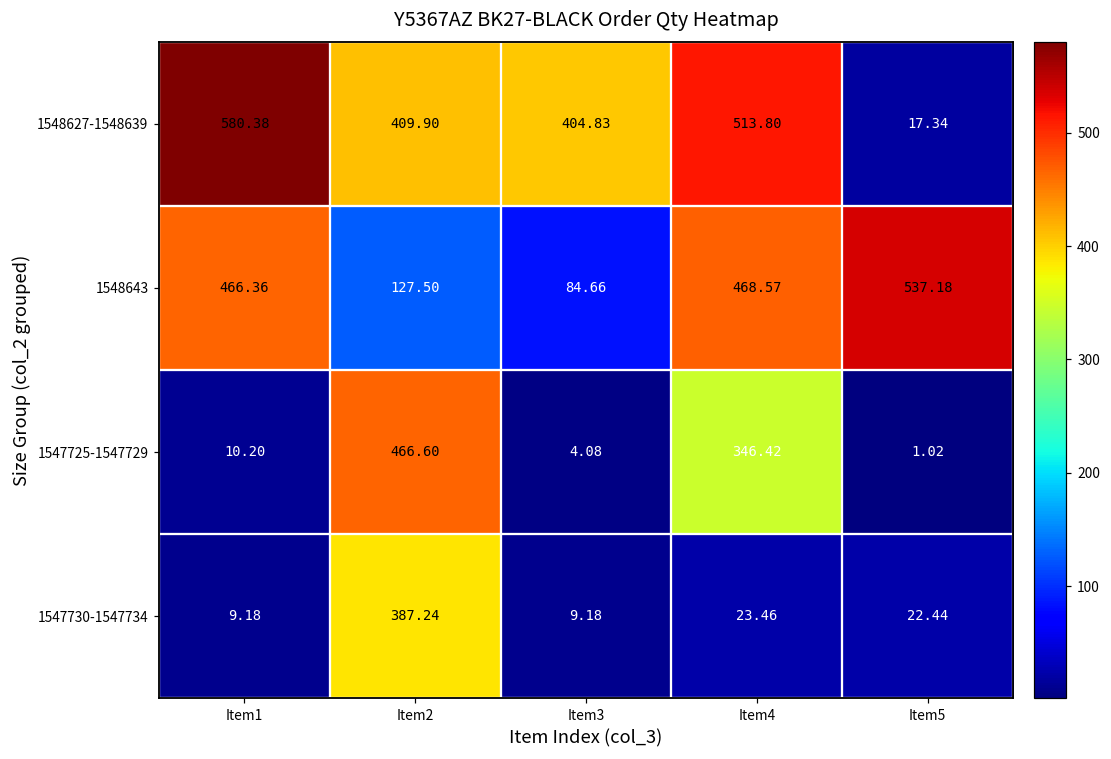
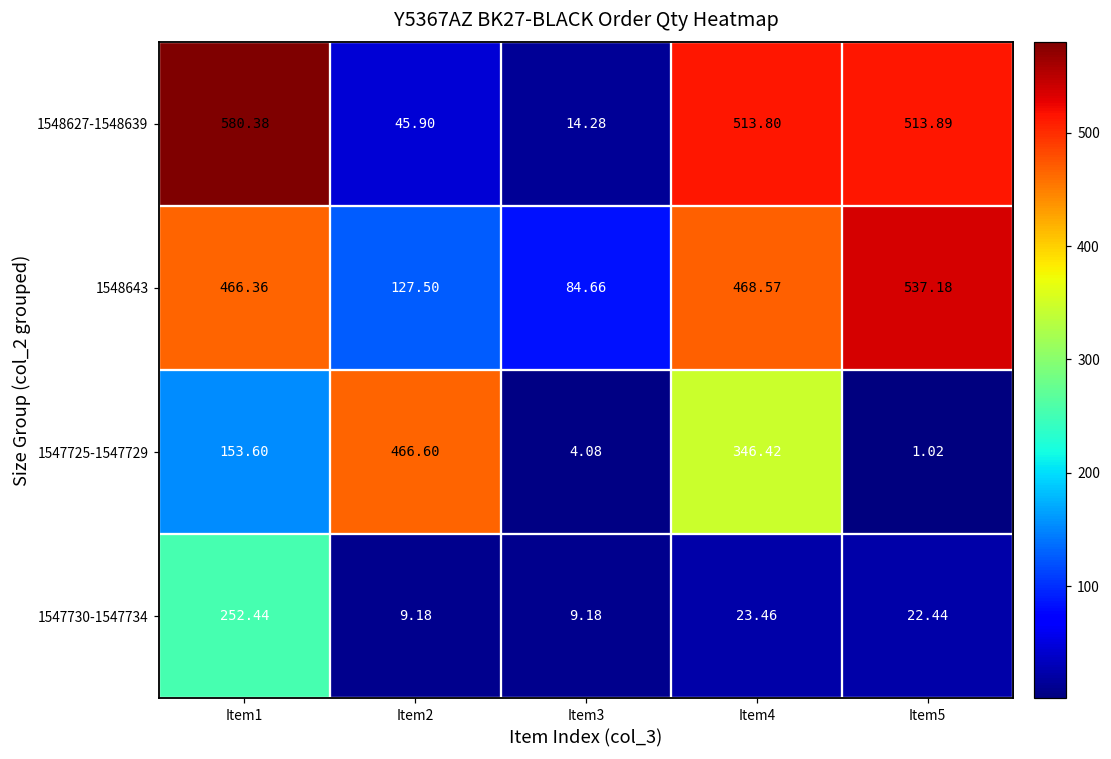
1548627-1548639, Item2: 409.90 -> 45.90
1548627-1548639, Item3: 404.83 -> 14.28
1548627-1548639, Item5: 17.34 -> 513.89
1547725-1547729, Item1: 10.20 -> 153.60
1547730-1547734, Item1: 9.18 -> 252.44
1547730-1547734, Item2: 387.24 -> 9.18
